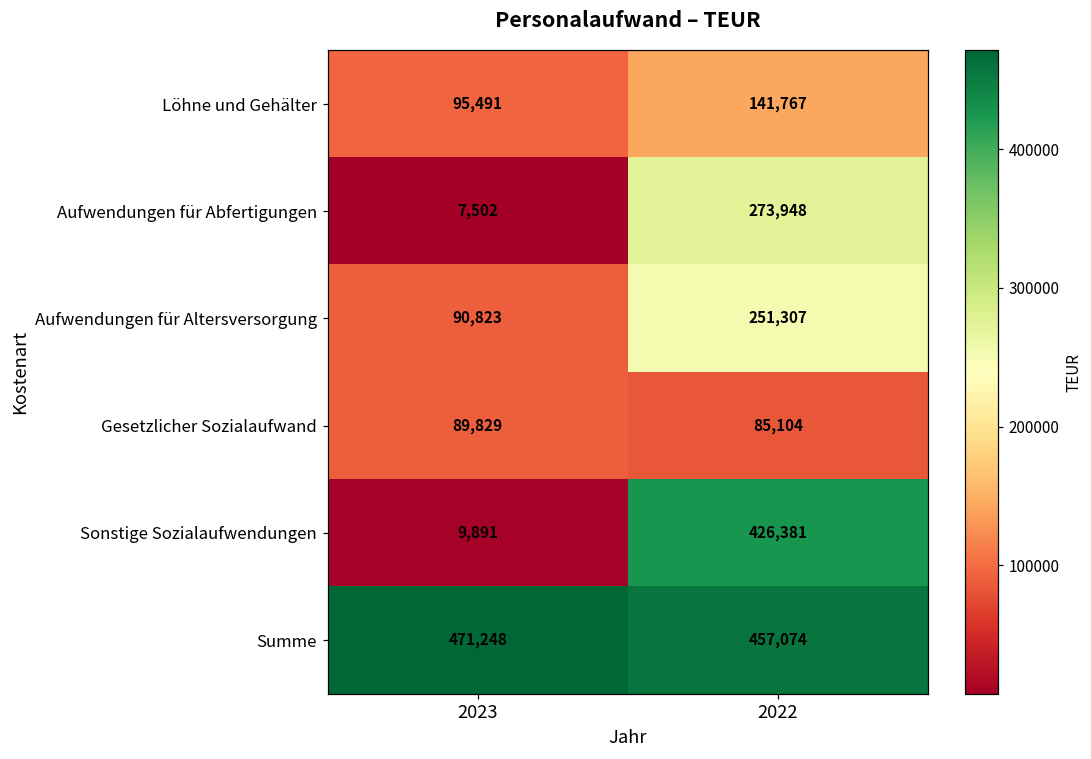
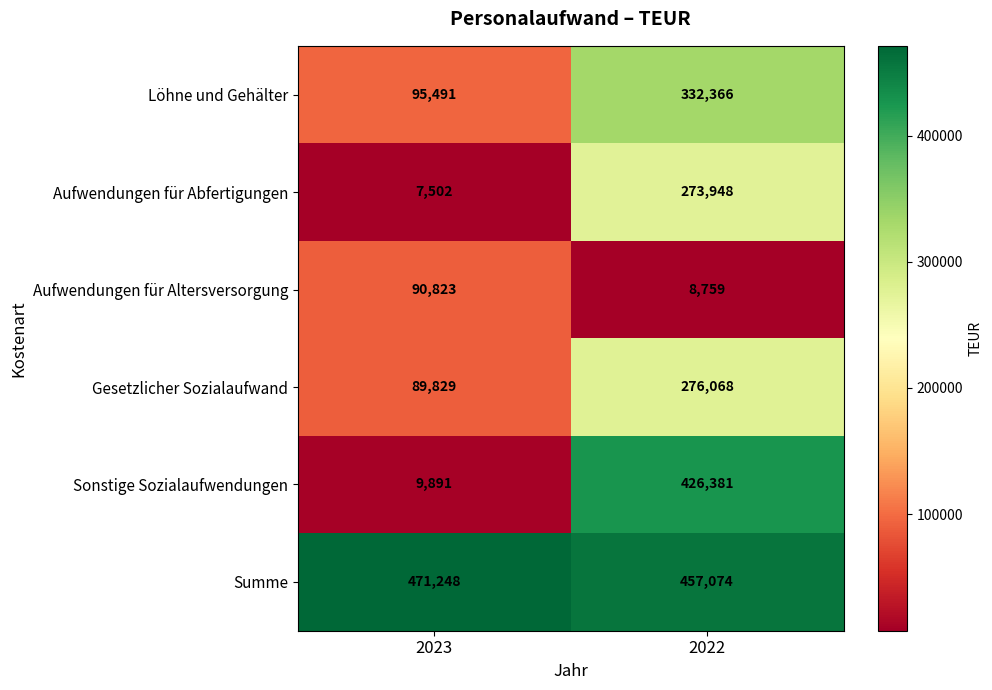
Löhne und Gehälter, 2022: 141,767 -> 332,366
Aufwendungen für Altersversorgung, 2022: 251,307 -> 8,759
Gesetzlicher Sozialaufwand, 2022: 85,104 -> 276,068
